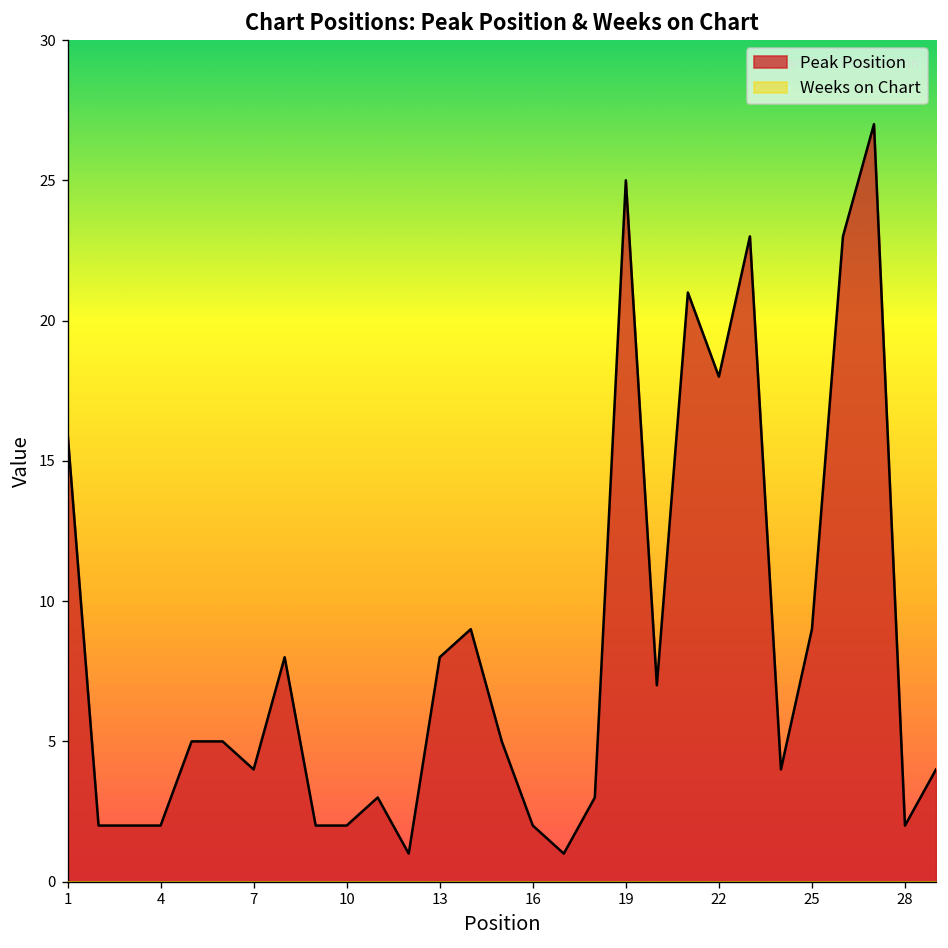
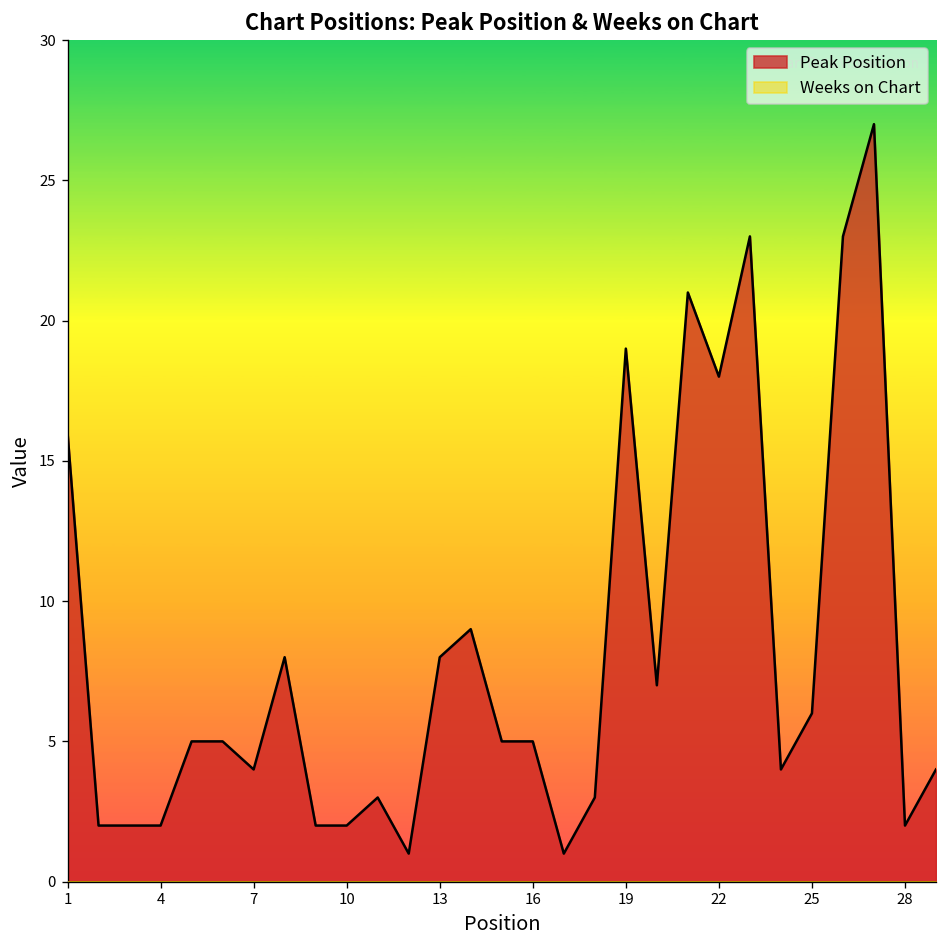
Peak Position, 16: 2 -> 5
Peak Position, 19: 25 -> 19
Peak Position, 25: 9 -> 6
